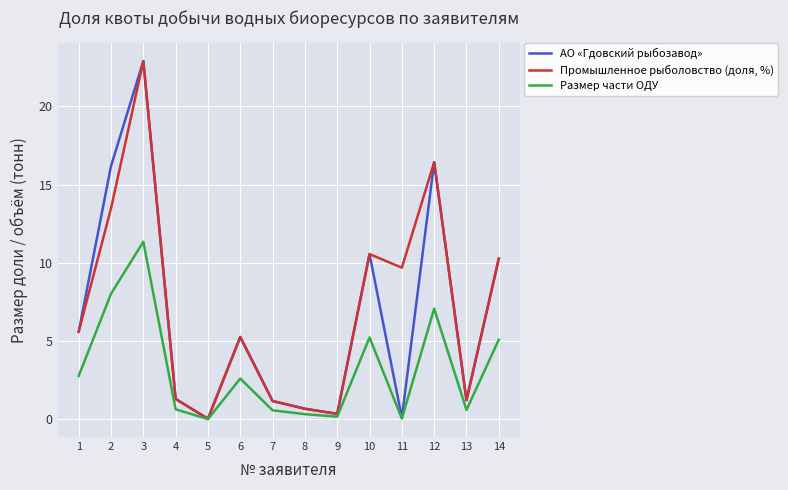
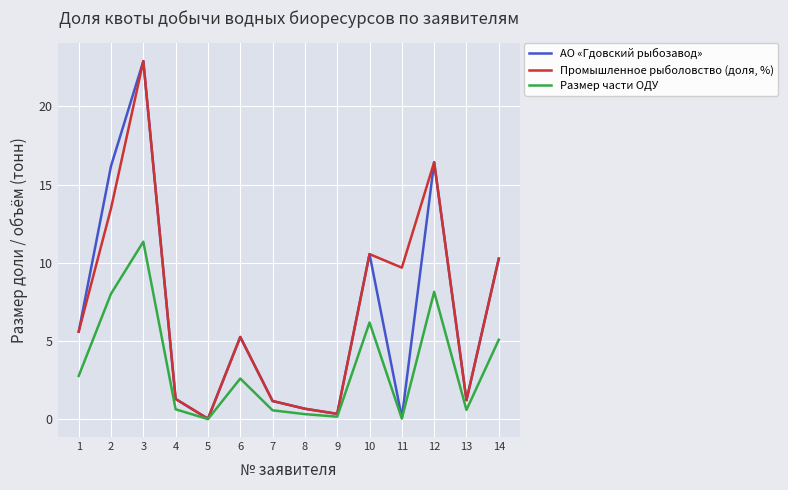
Размер части ОДУ, 10: 5.2 -> 6.2
Размер части ОДУ, 12: 7.1 -> 8.2
